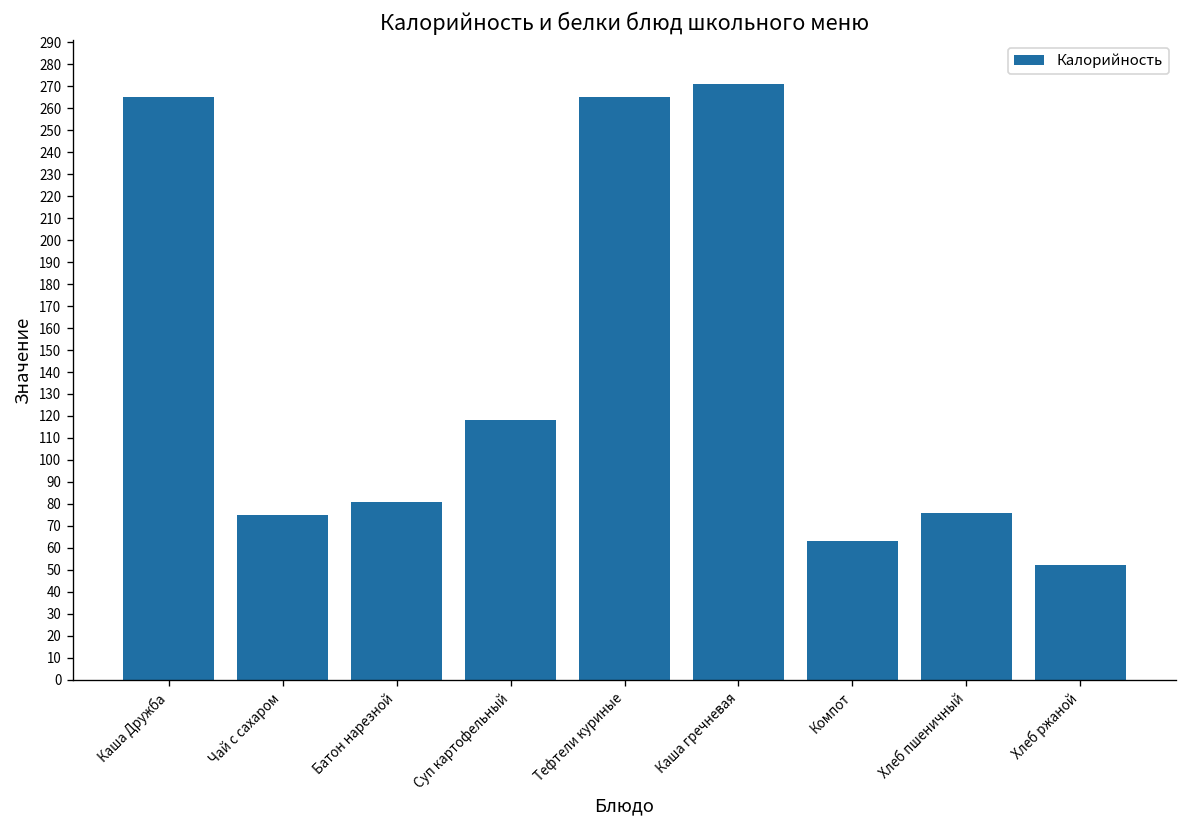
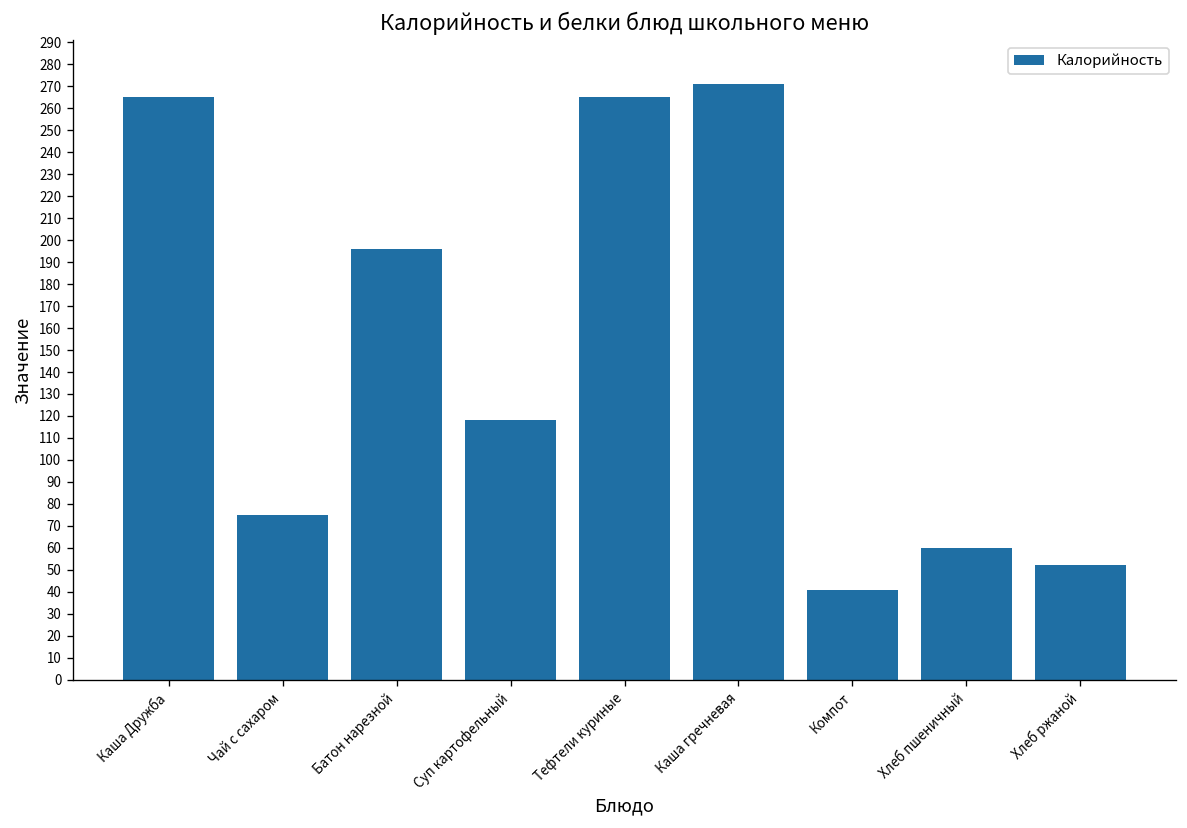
Батон нарезной: 81 -> 196
Компот: 63 -> 41
Хлеб пшеничный: 76 -> 60
